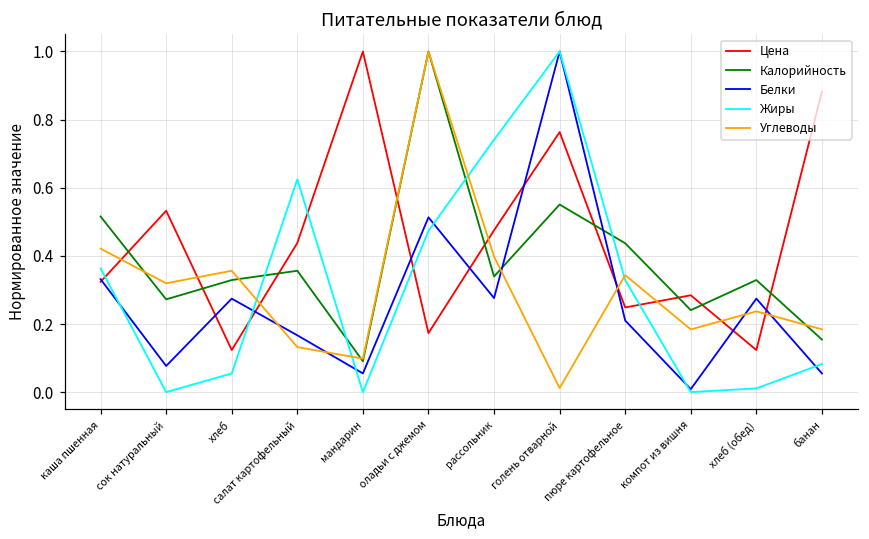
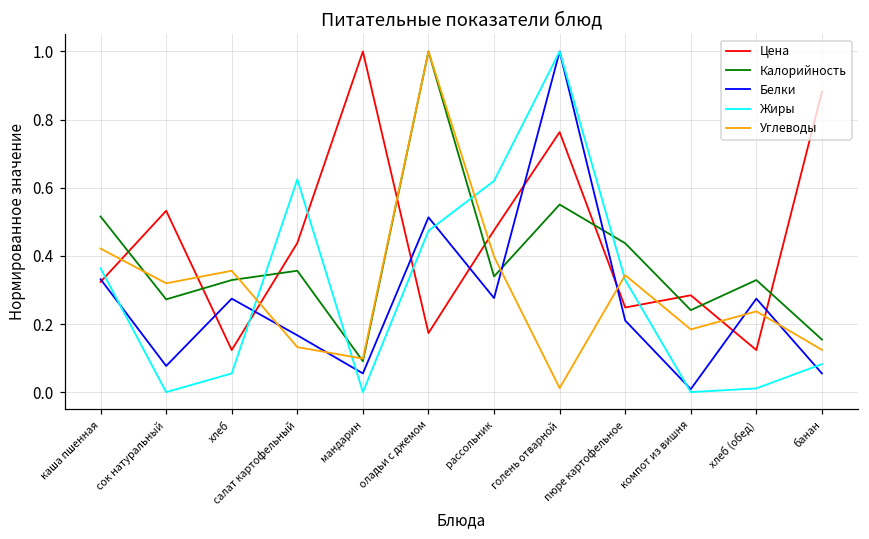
Жиры, рассольник: 0.74 -> 0.62
Углеводы, банан: 0.18 -> 0.12
